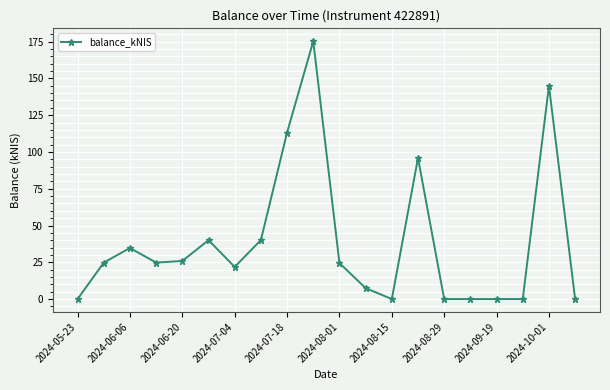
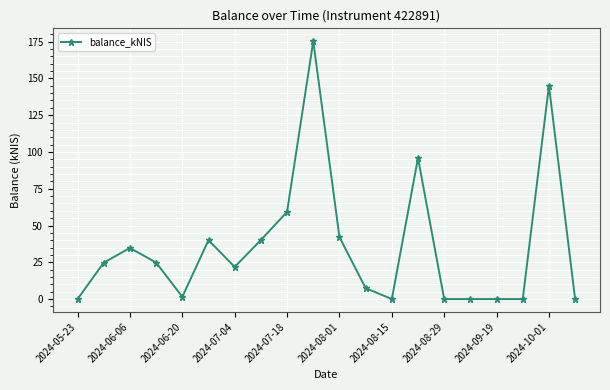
2024-06-20: 26 -> 2
2024-07-18: 113 -> 59
2024-08-01: 24 -> 42
